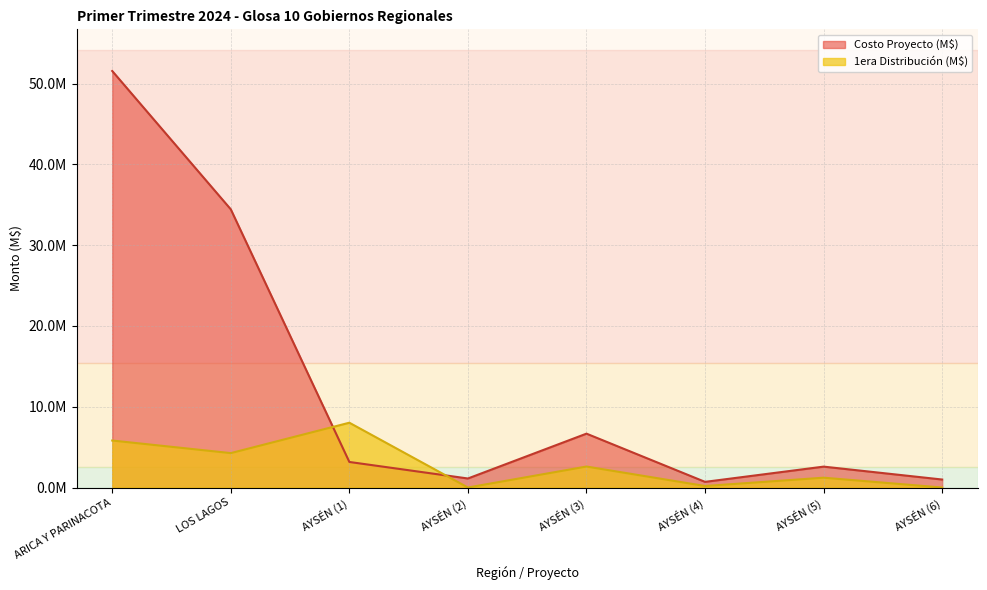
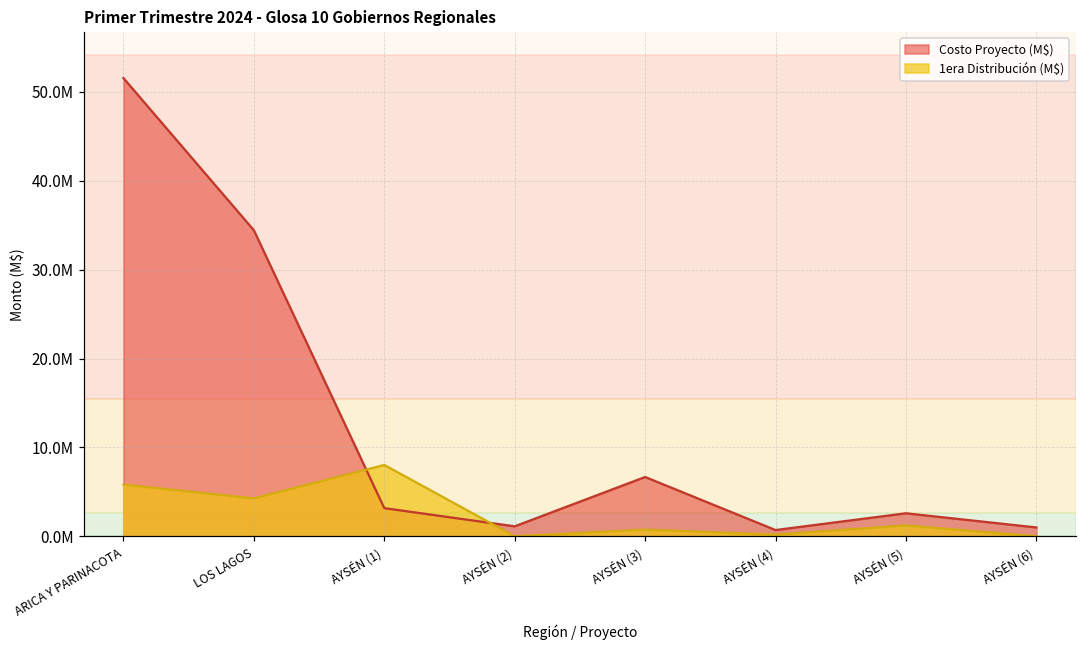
1era Distribución (M$), AYSÉN (3): 3000000 -> 1000000
